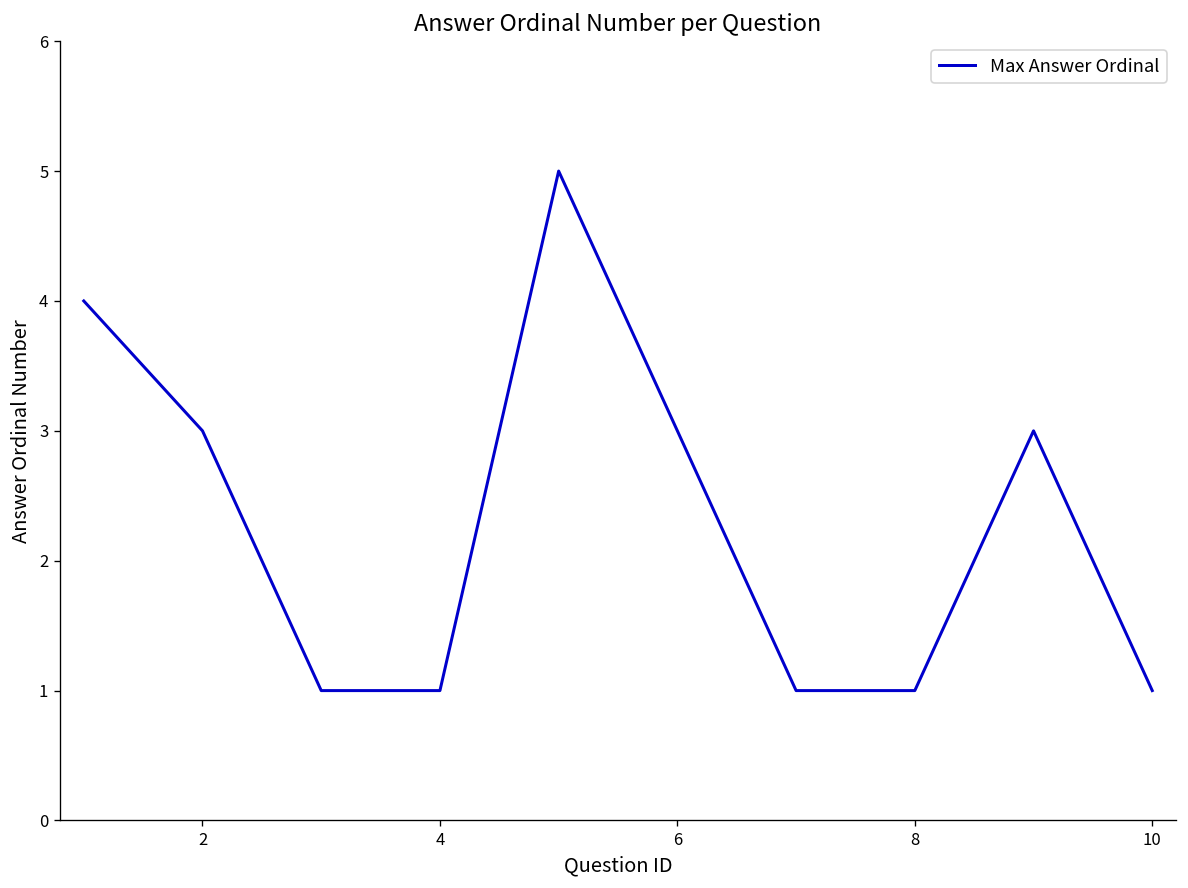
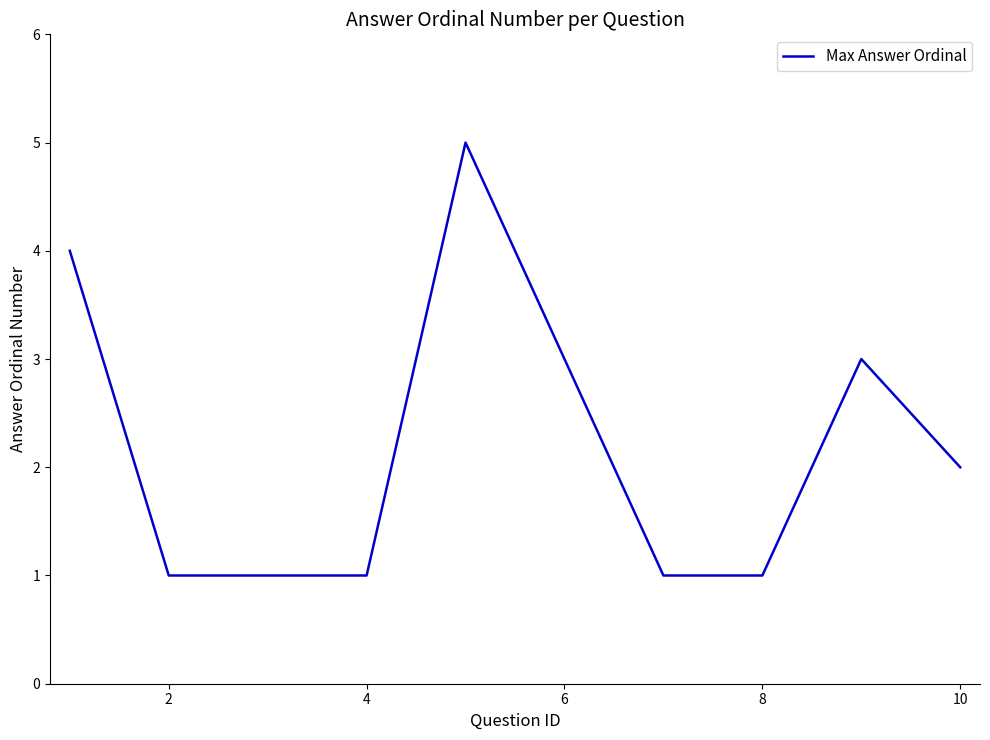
2: 3 -> 1
10: 1 -> 2
